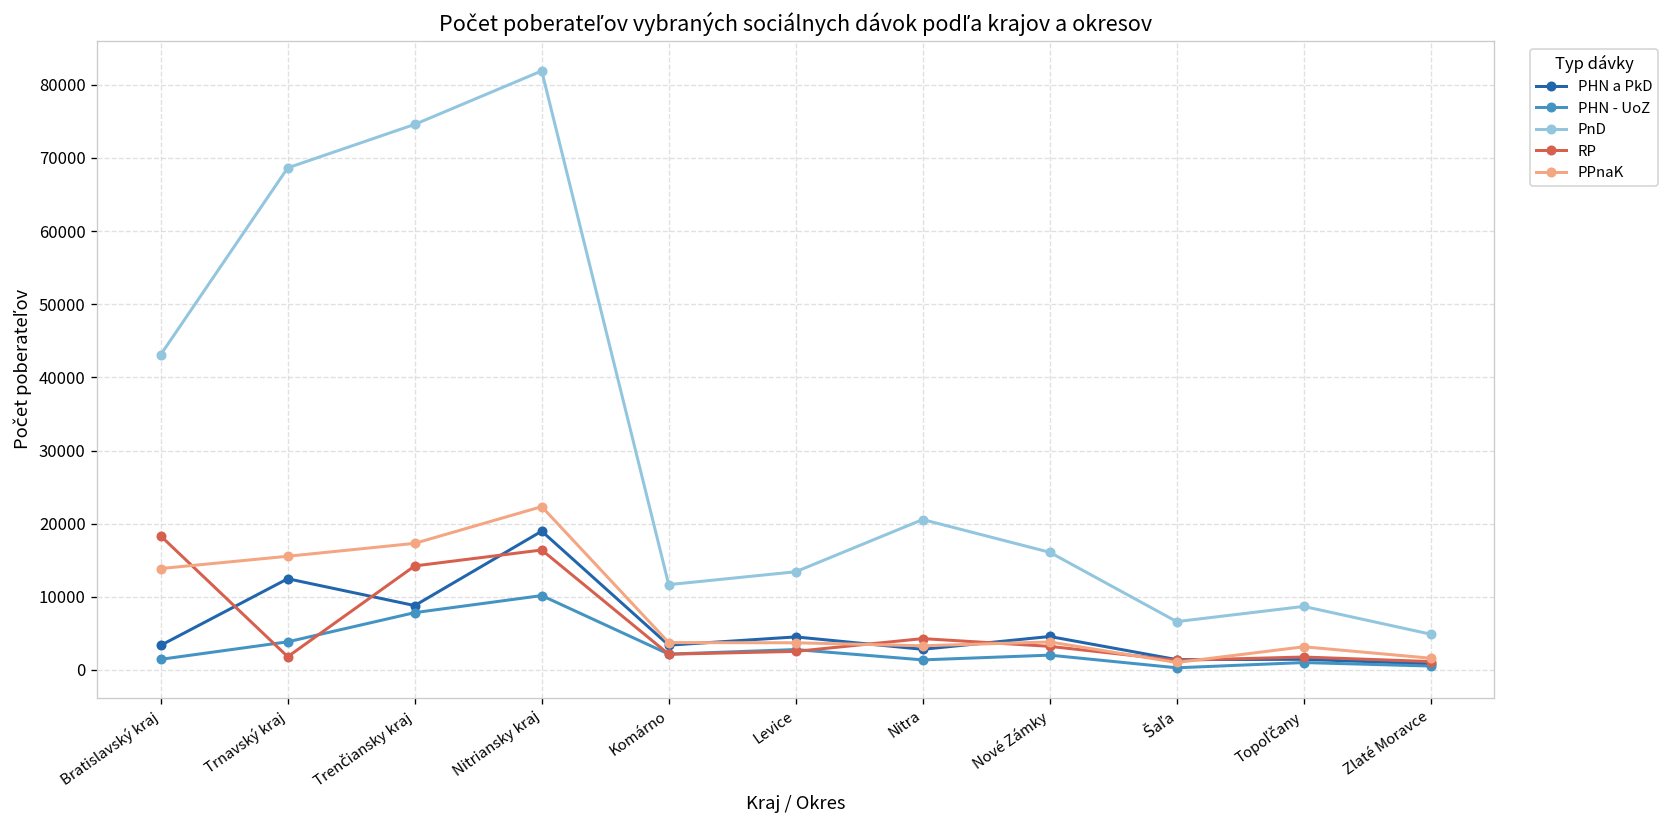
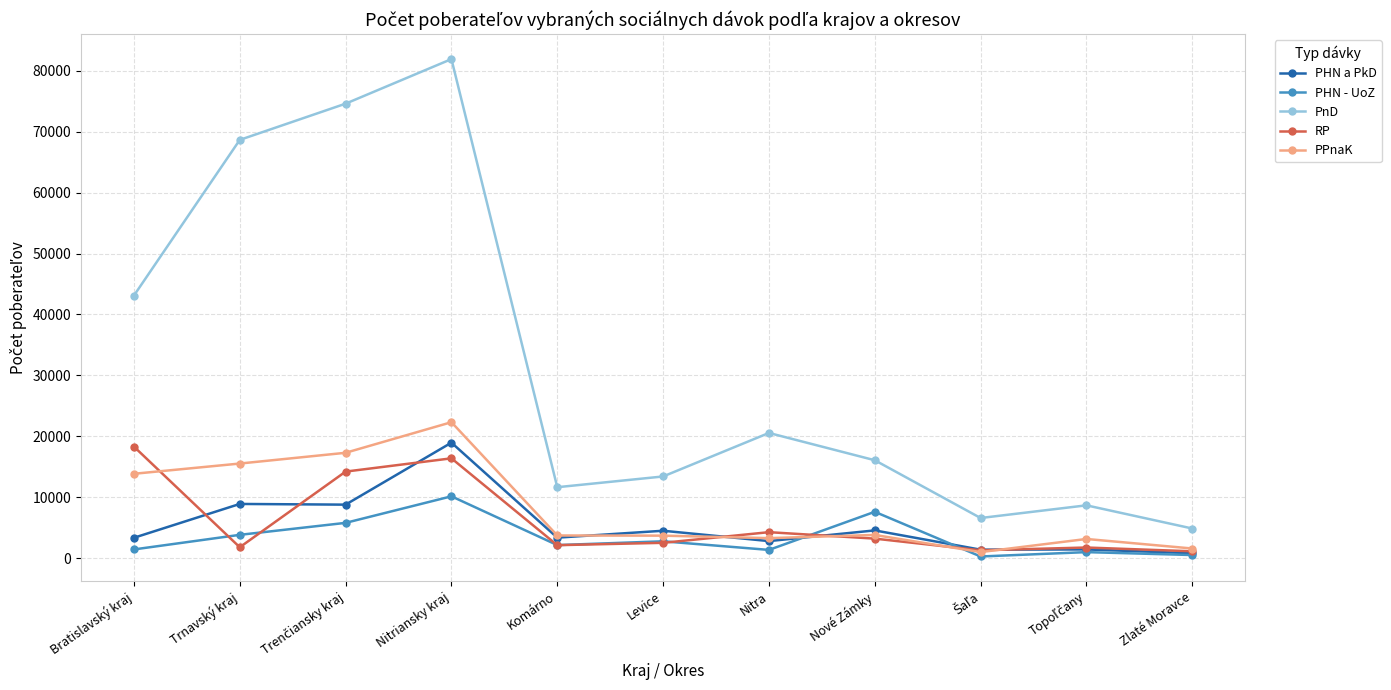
PHN a PkD, Trnavský kraj: 12000 -> 9000
PHN - UoZ, Trenčiansky kraj: 8000 -> 6000
PHN - UoZ, Nové Zámky: 2000 -> 8000
